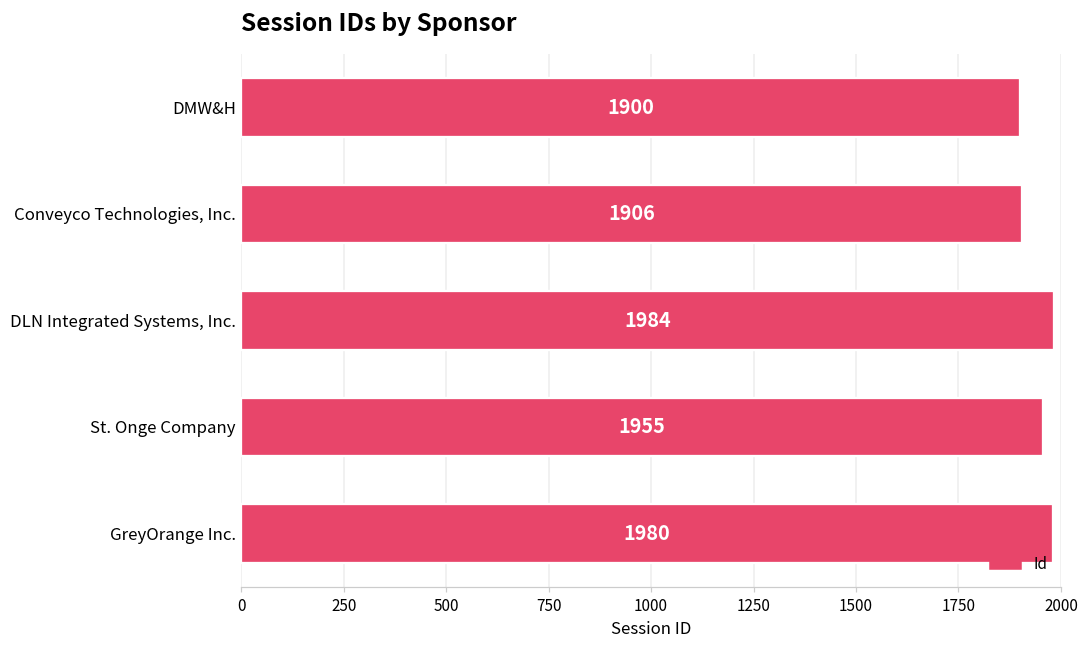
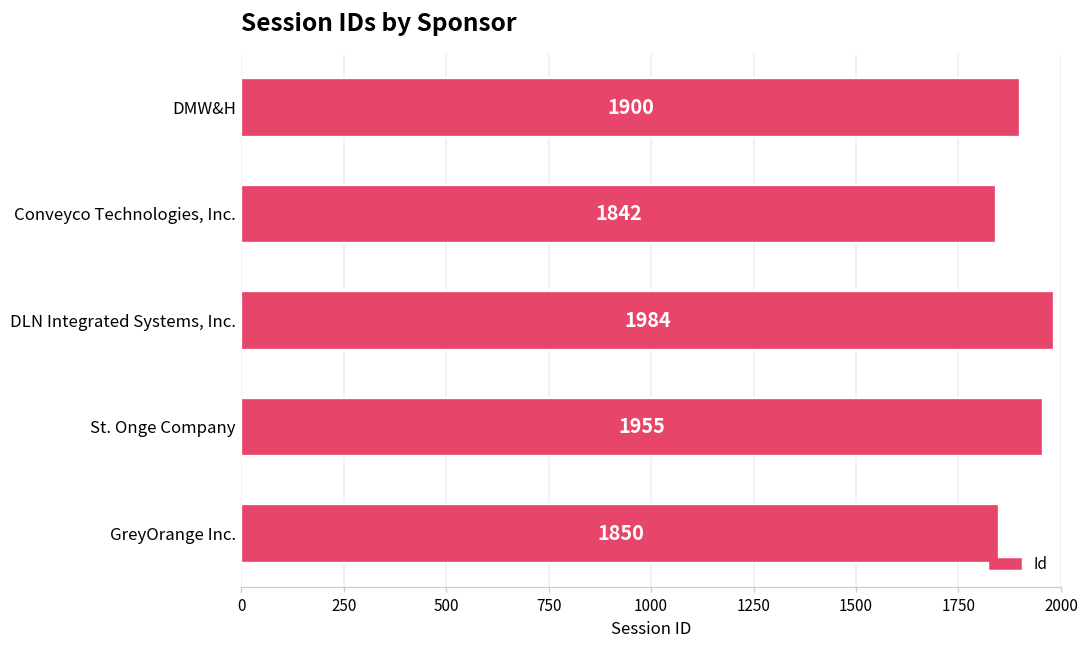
Conveyco Technologies, Inc.: 1906 -> 1842
GreyOrange Inc.: 1980 -> 1850
